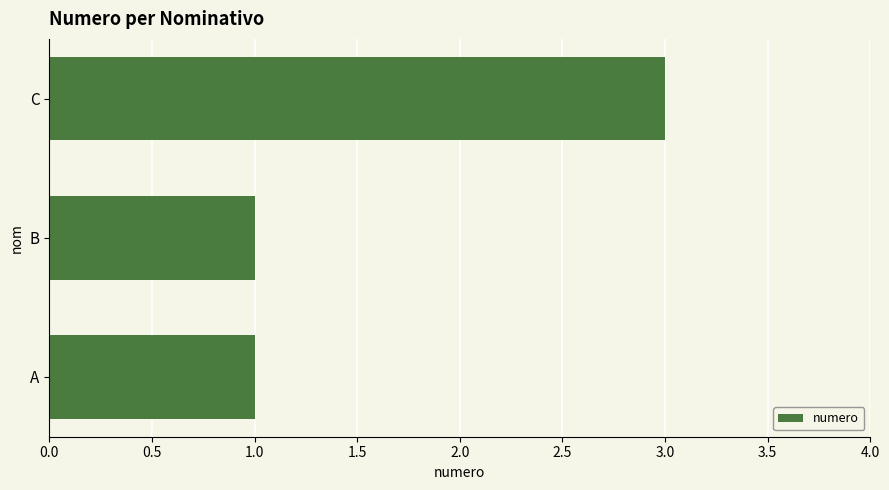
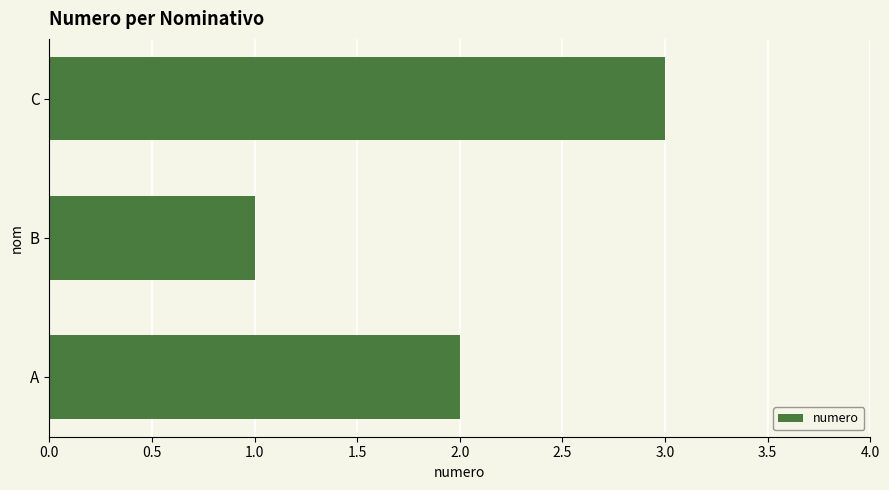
A: 1 -> 2
